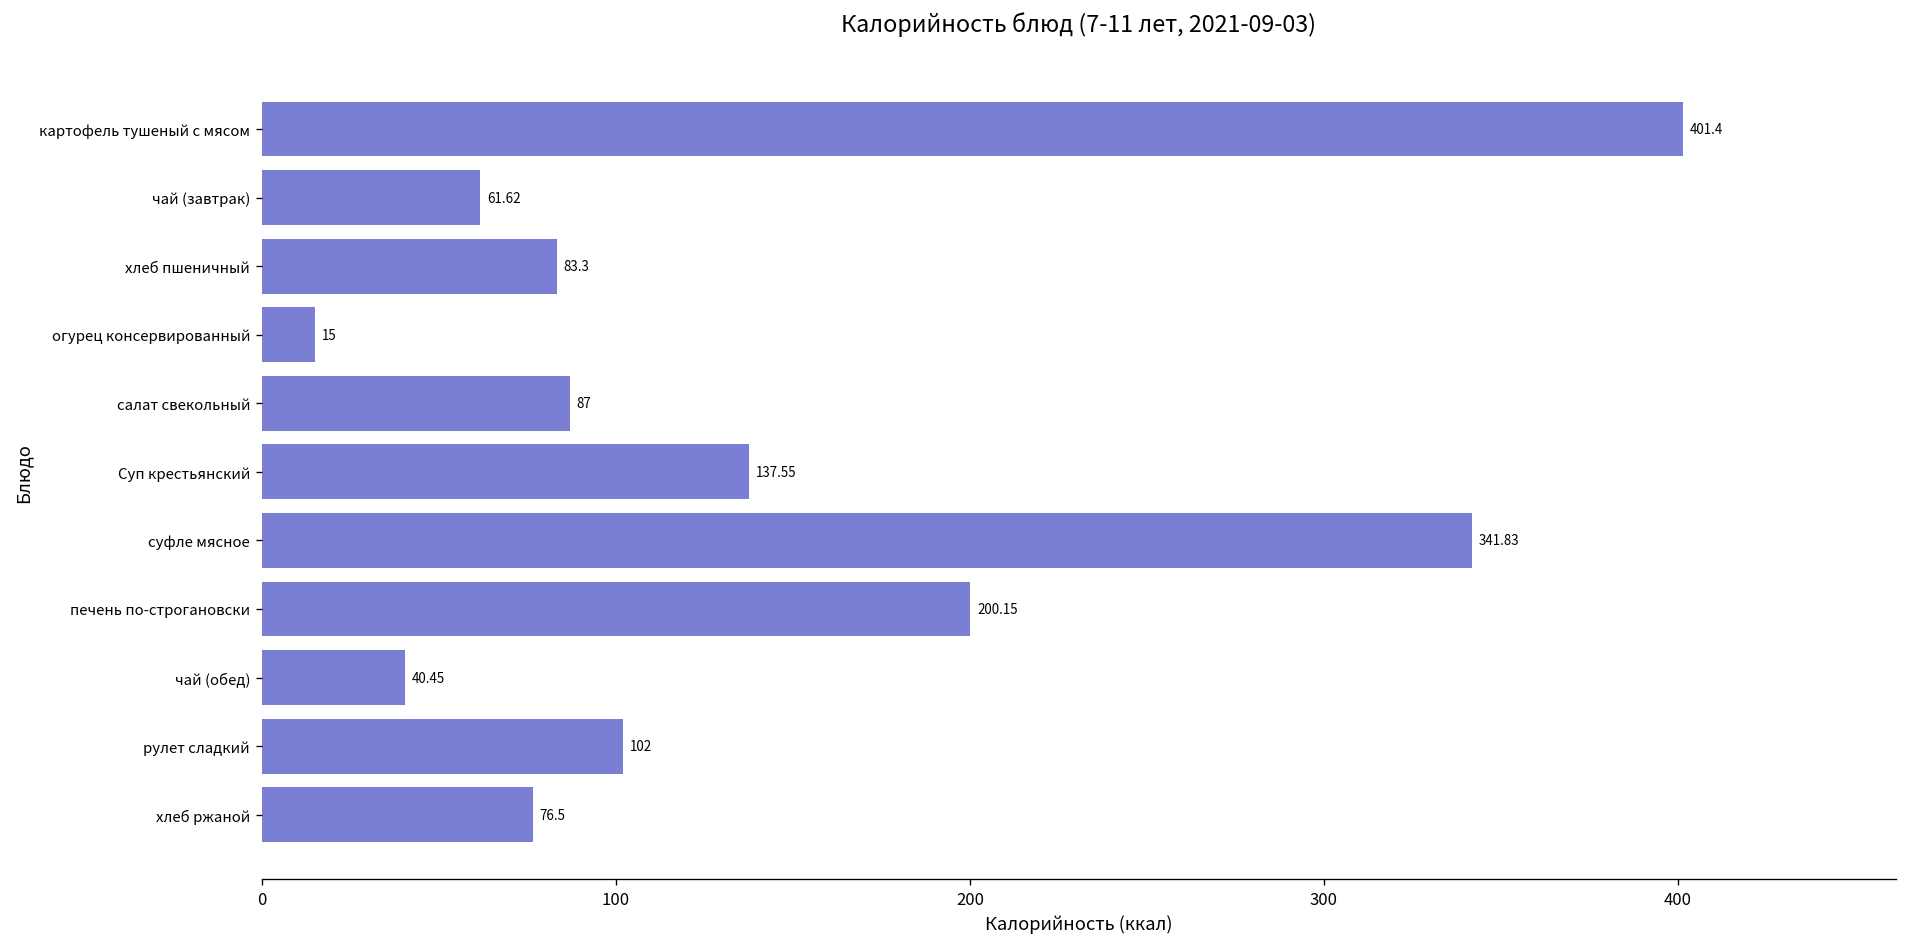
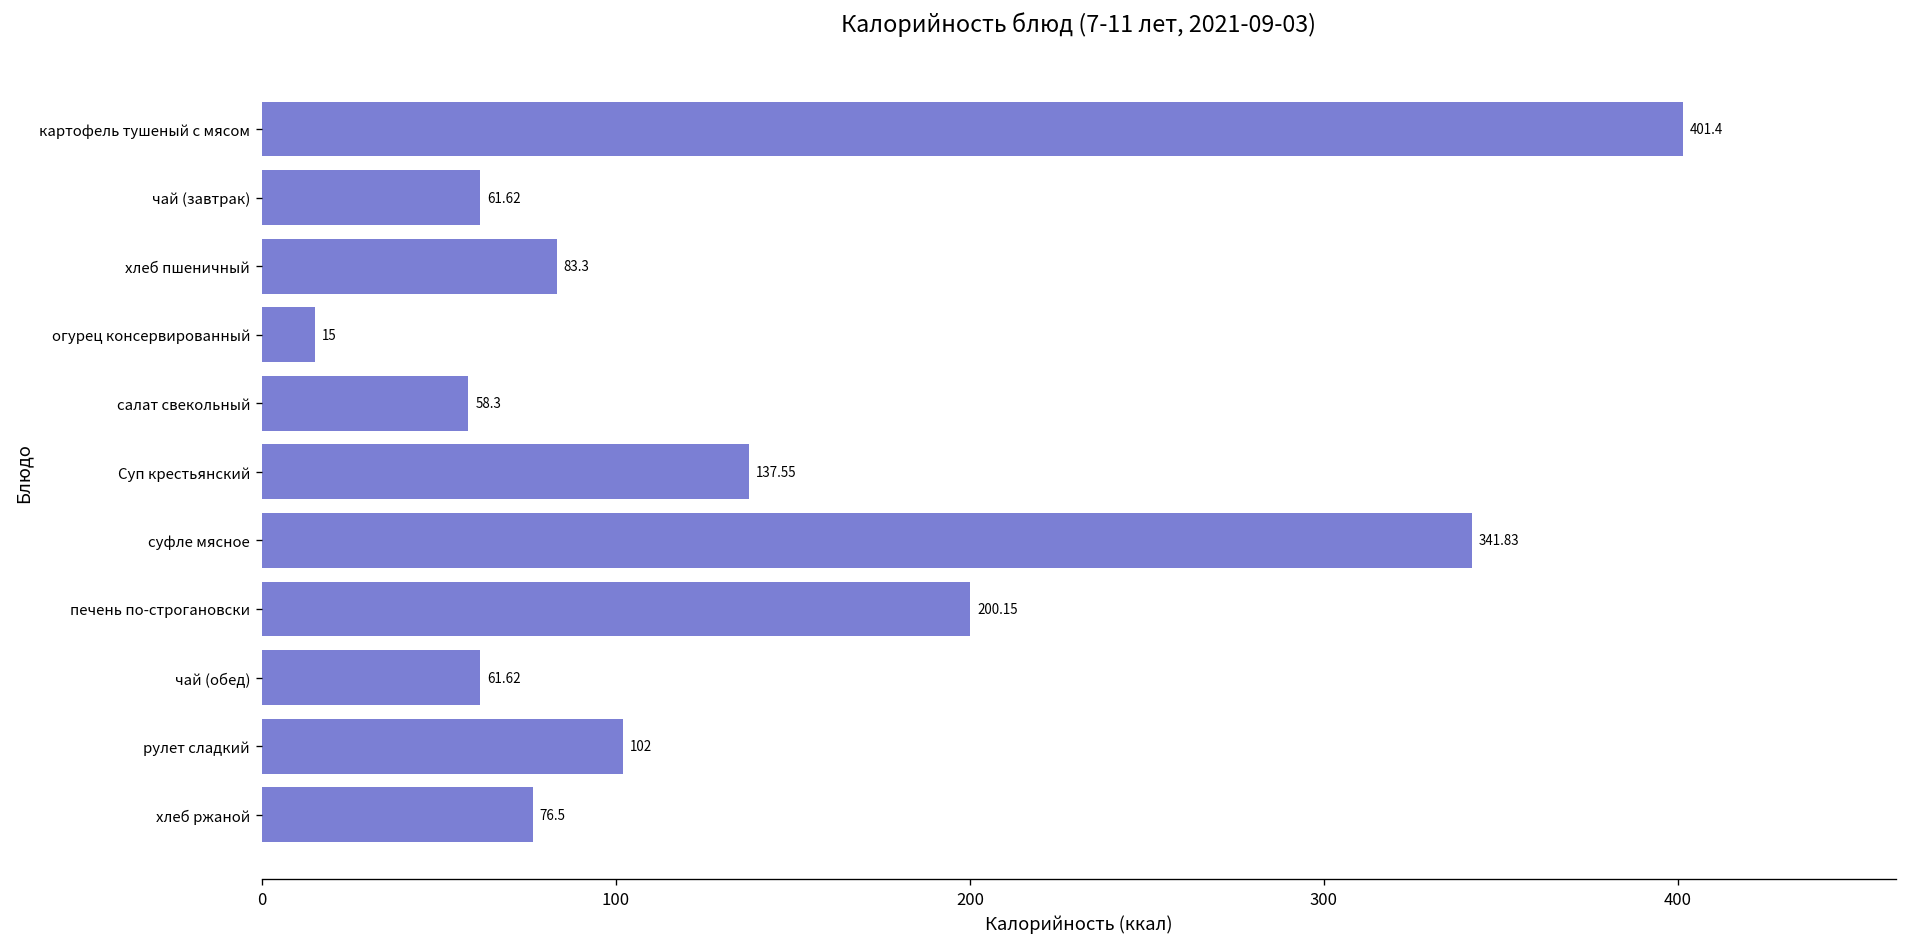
салат свекольный: 87 -> 58.3
чай (обед): 40.45 -> 61.62
